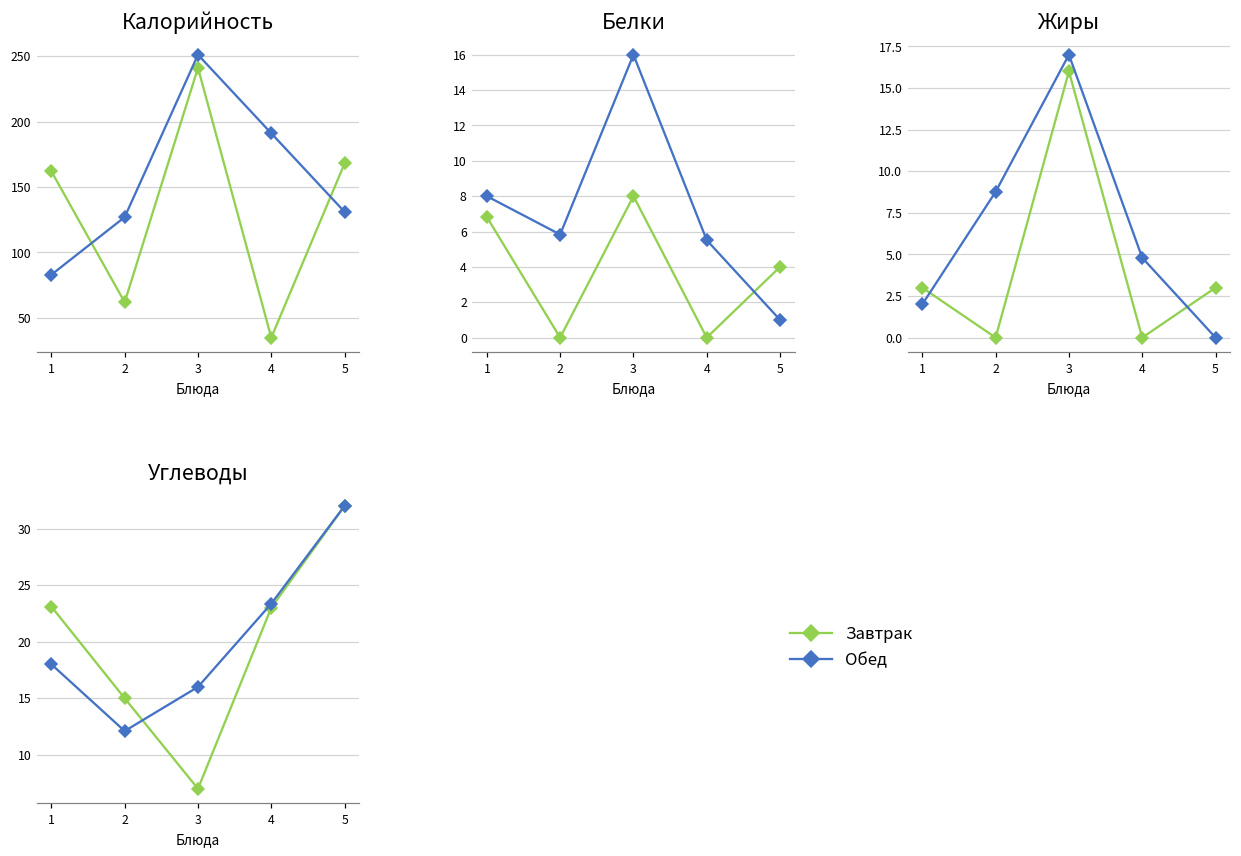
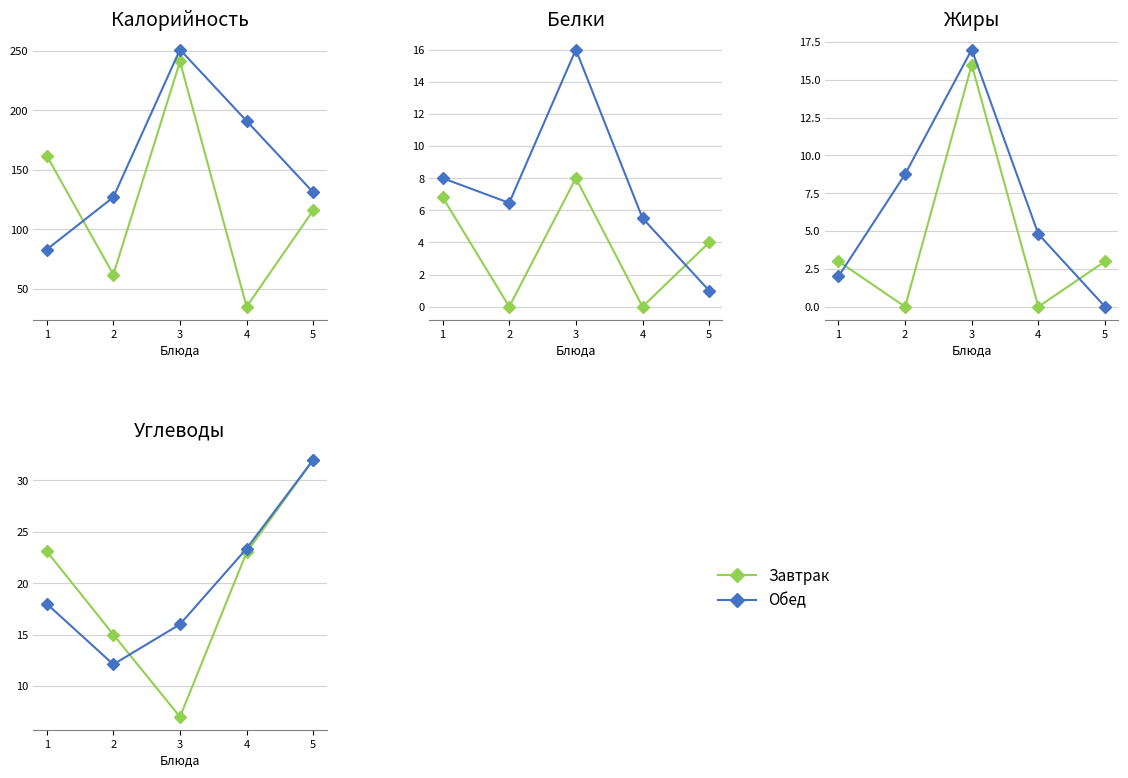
Калорийность, Завтрак, 5: 168 -> 116
Белки, Обед, 2: 5.8 -> 6.5
